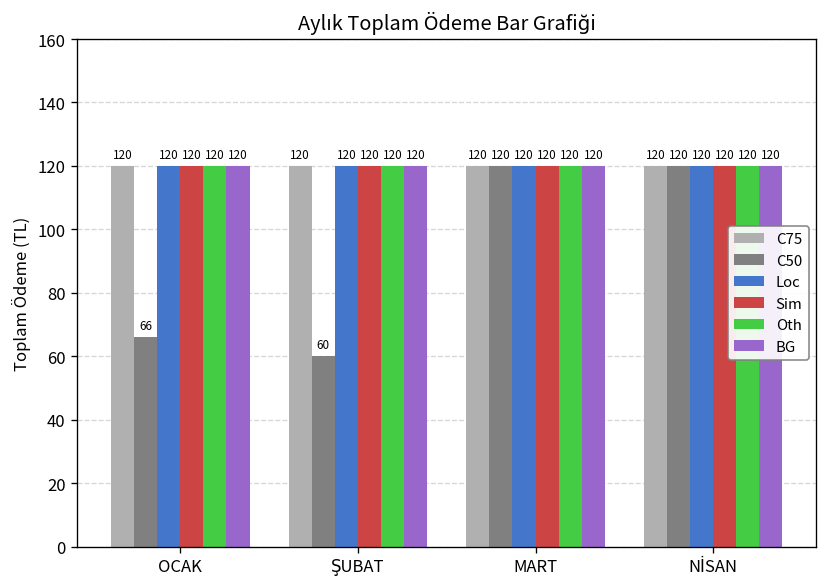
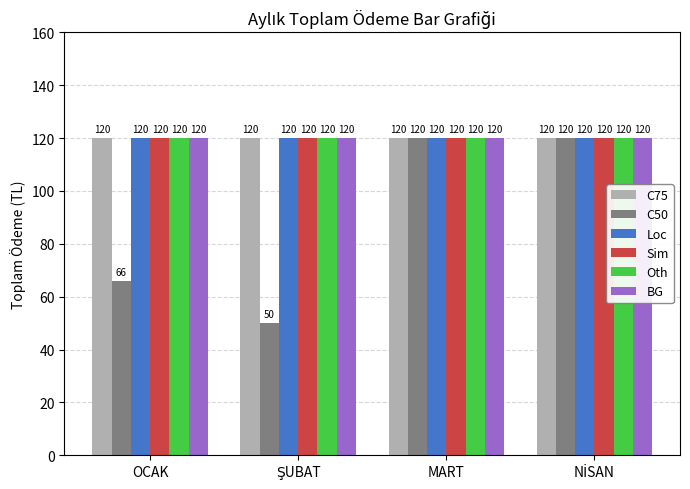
C50, ŞUBAT: 60 -> 50
